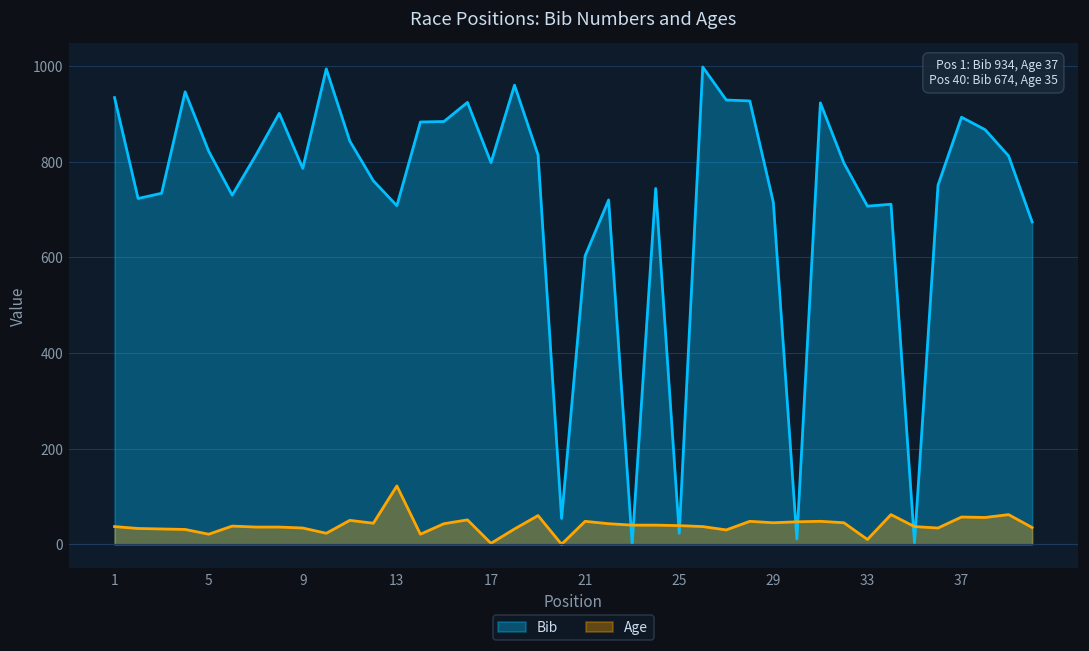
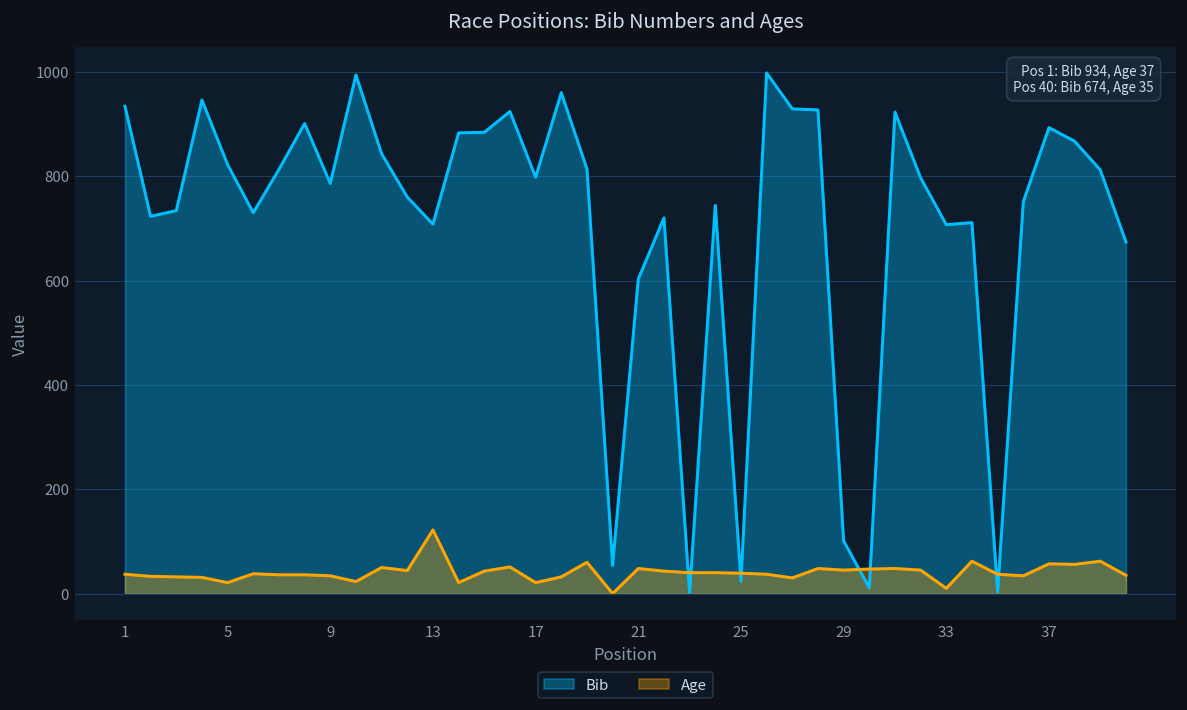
Age, 17: 0 -> 20
Bib, 29: 720 -> 100
